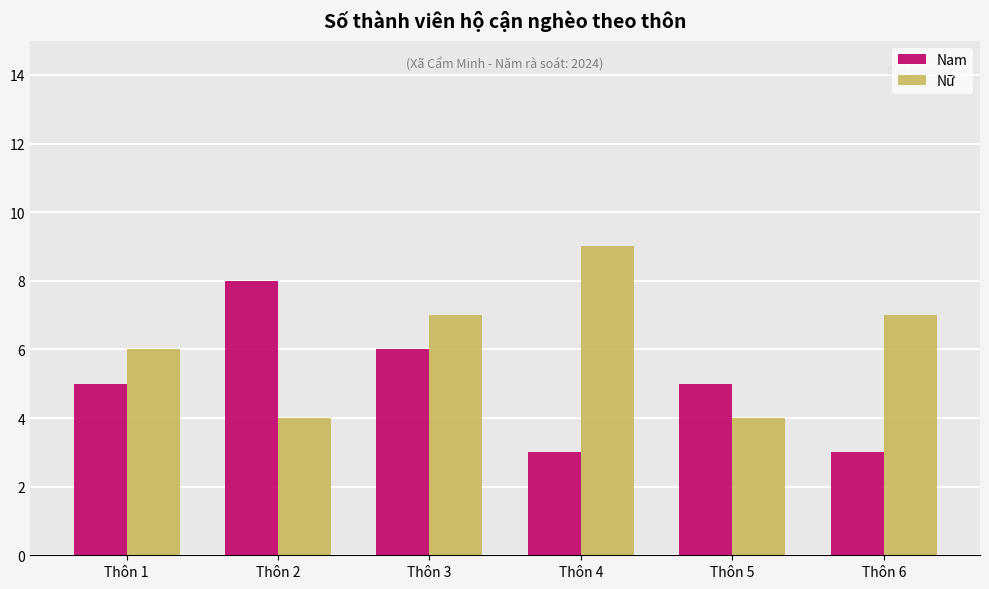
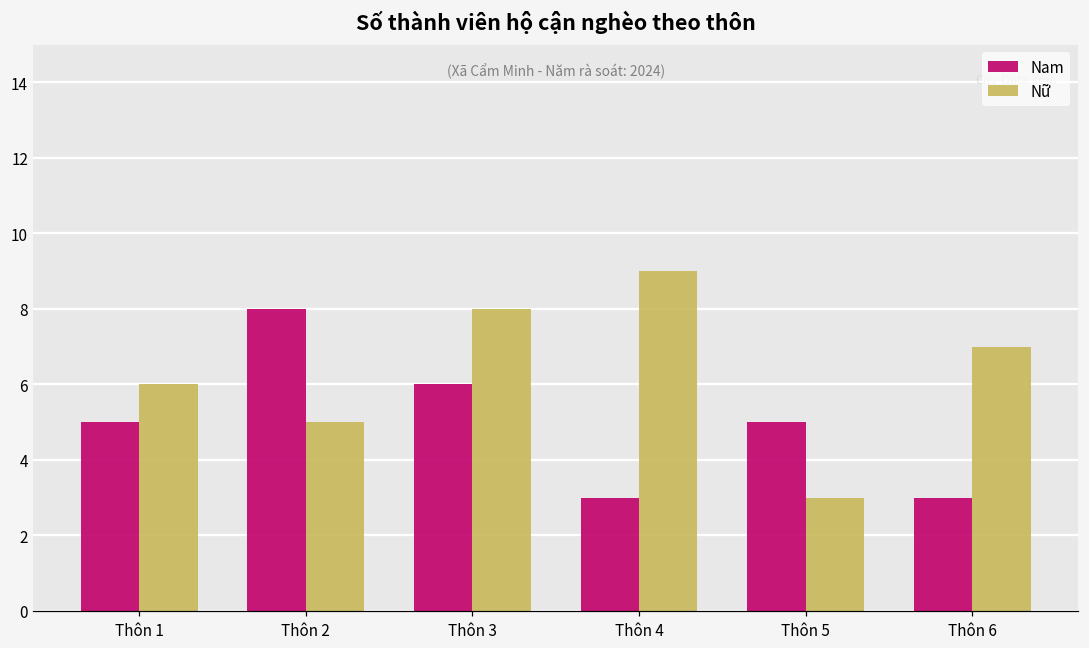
Nữ, Thôn 2: 4 -> 5
Nữ, Thôn 3: 7 -> 8
Nữ, Thôn 5: 4 -> 3
